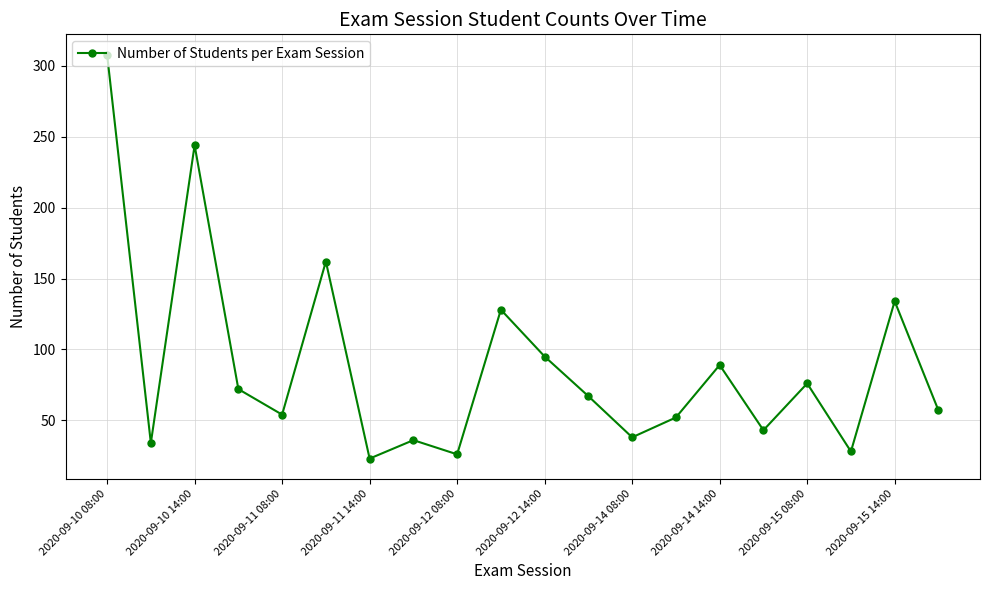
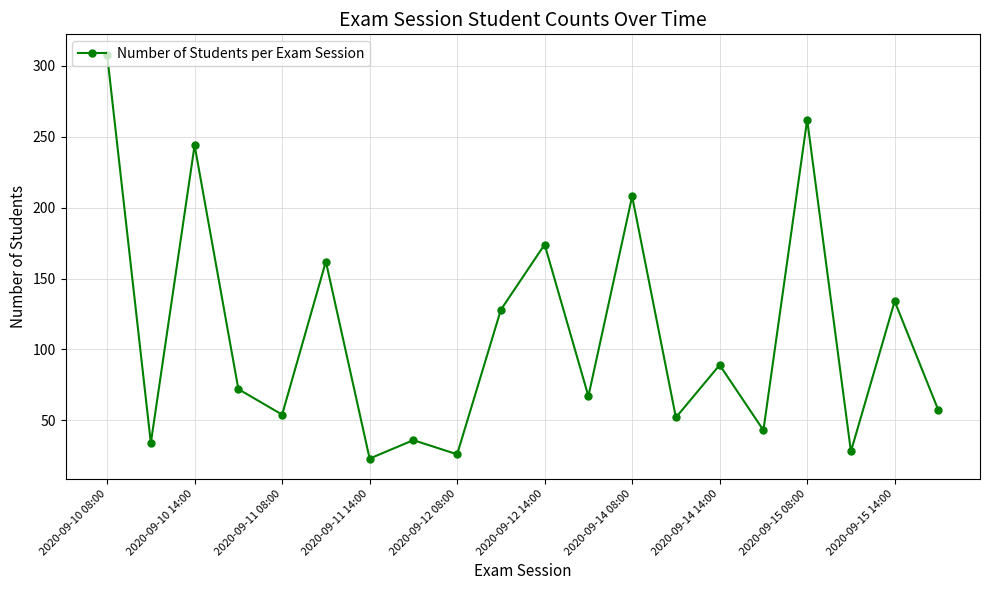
2020-09-12 14:00: 95 -> 174
2020-09-14 08:00: 38 -> 208
2020-09-15 08:00: 76 -> 262
